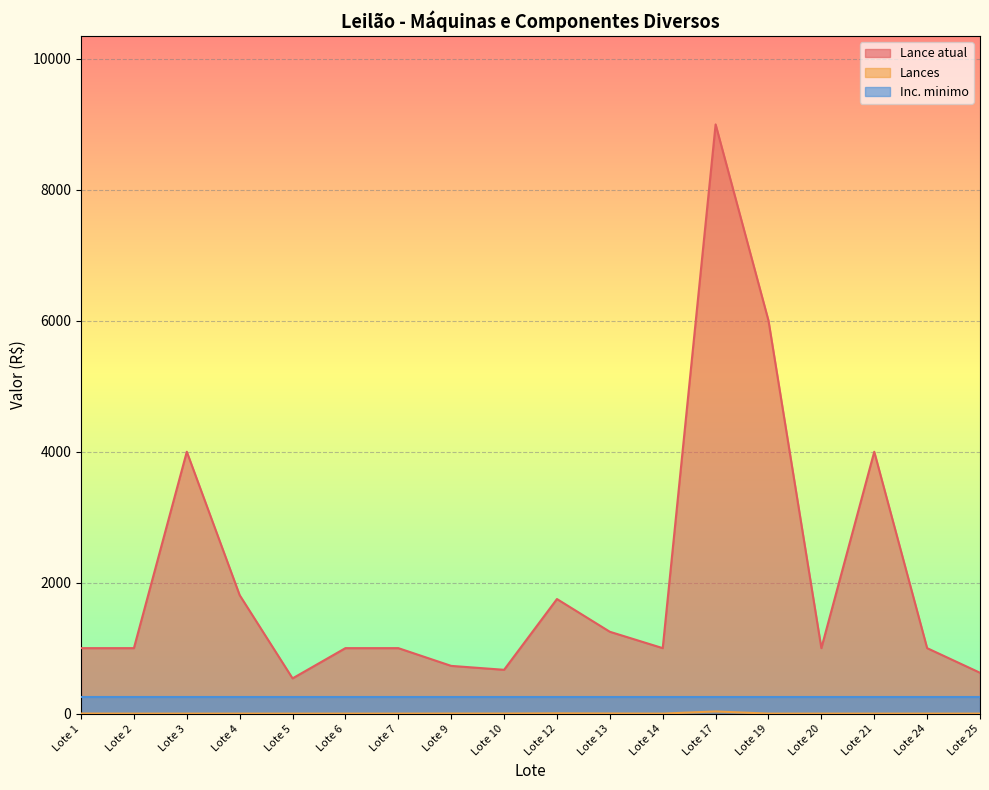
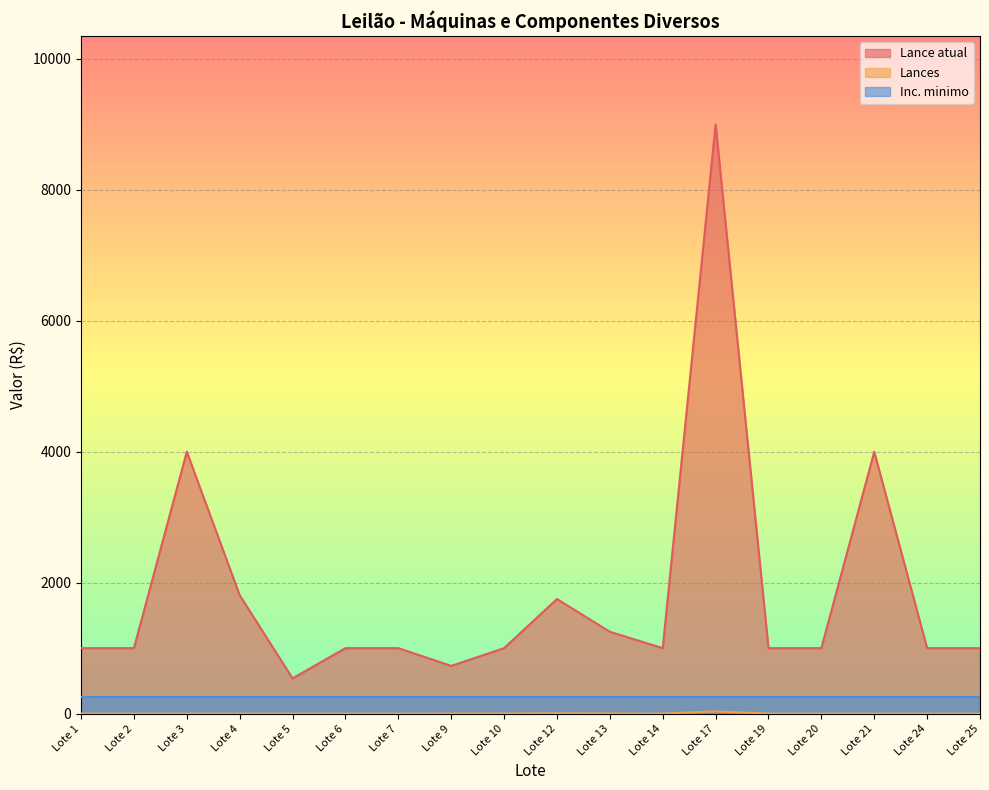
Lance atual, Lote 10: 700 -> 1000
Lance atual, Lote 19: 6000 -> 1000
Lance atual, Lote 25: 600 -> 1000
